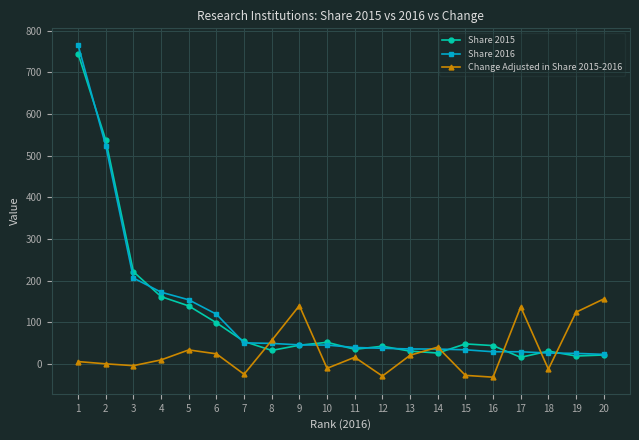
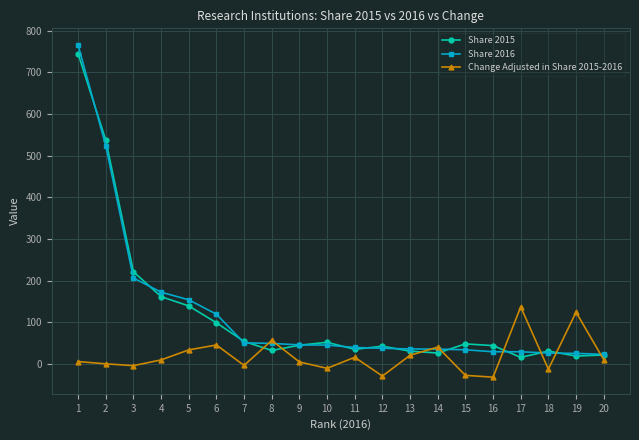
Change Adjusted in Share 2015-2016, 6: 20 -> 50
Change Adjusted in Share 2015-2016, 7: -30 -> 0
Change Adjusted in Share 2015-2016, 9: 140 -> 0
Change Adjusted in Share 2015-2016, 20: 160 -> 10
